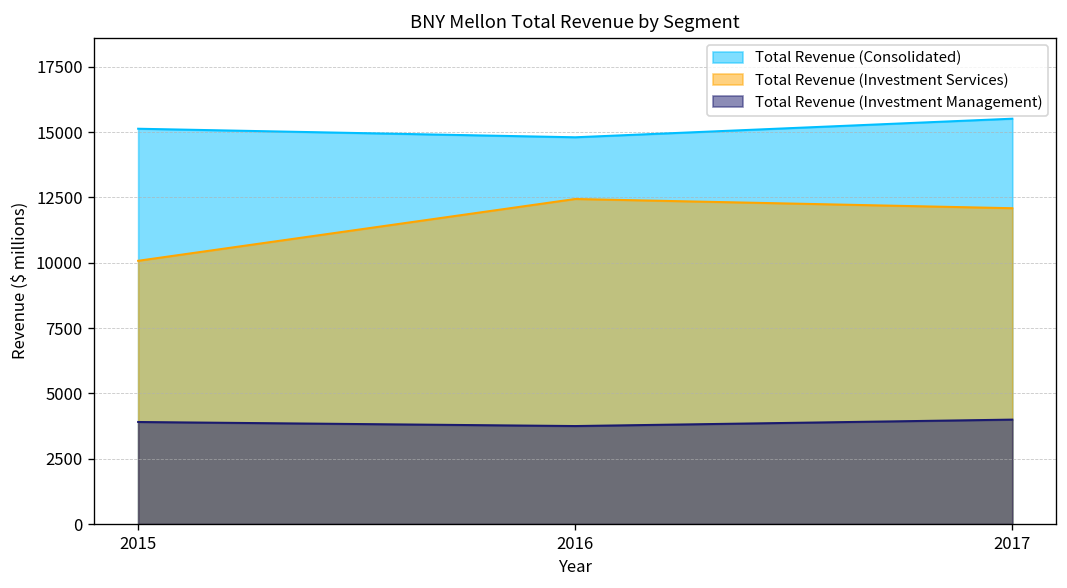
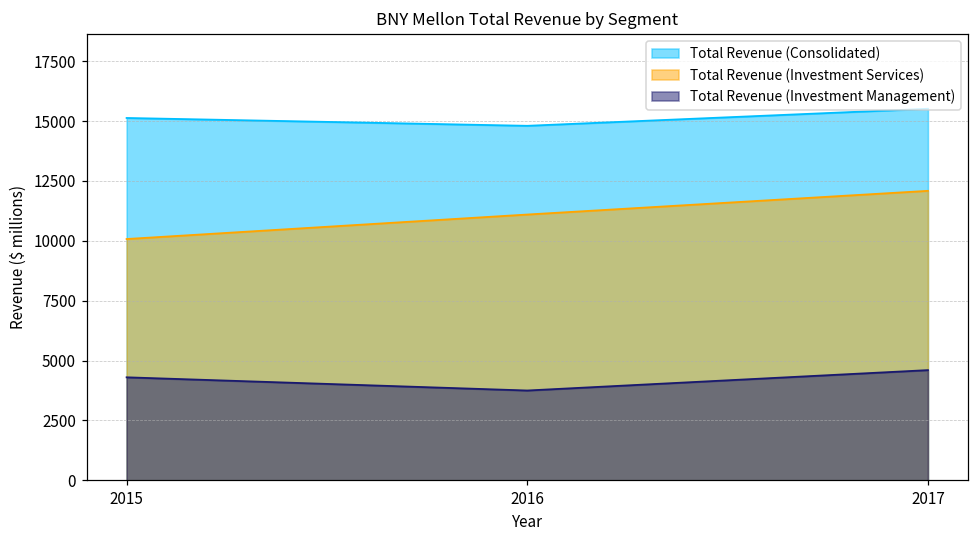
Total Revenue (Investment Management), 2015: 3900 -> 4300
Total Revenue (Investment Services), 2016: 12400 -> 11100
Total Revenue (Investment Management), 2017: 4000 -> 4600
